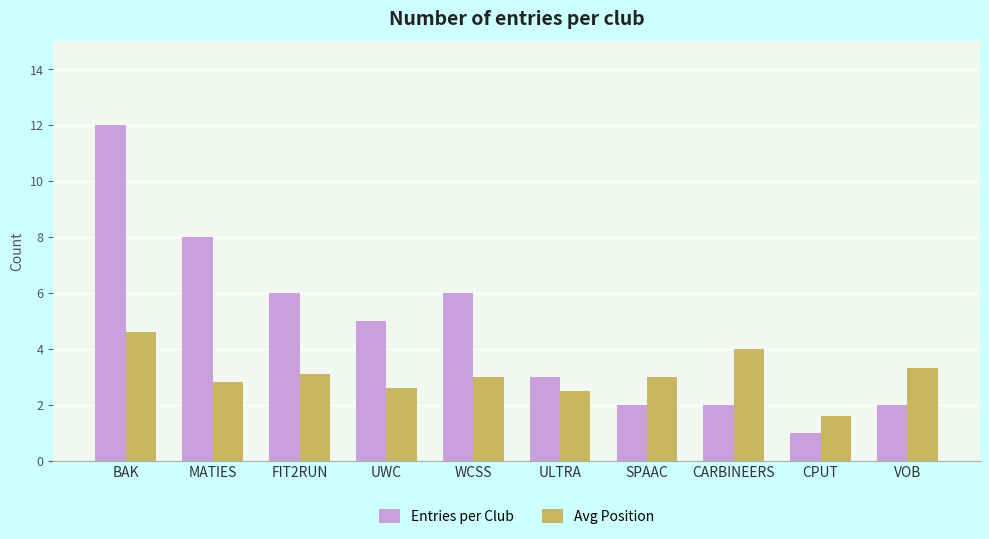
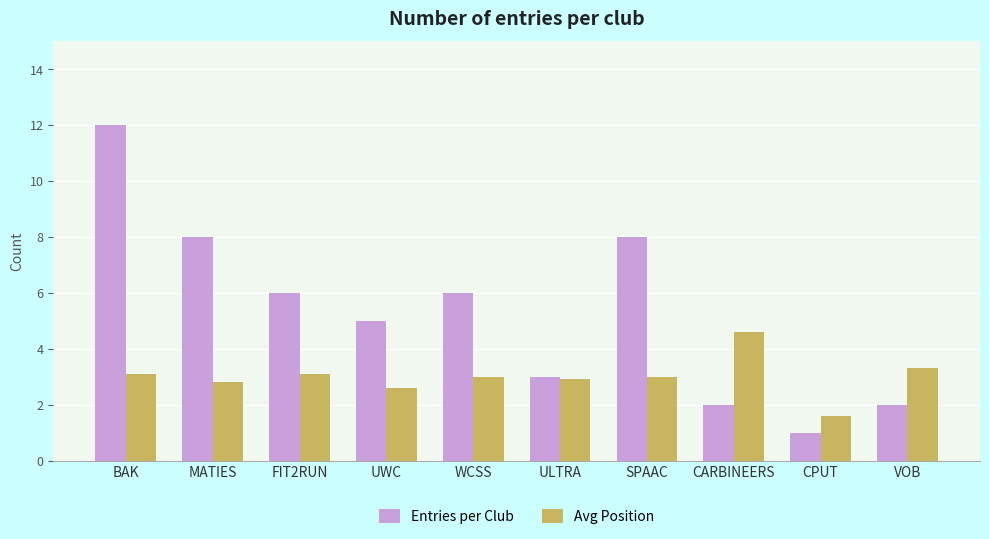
Avg Position, BAK: 4.6 -> 3.1
Avg Position, ULTRA: 2.5 -> 2.9
Entries per Club, SPAAC: 2 -> 8
Avg Position, CARBINEERS: 4.0 -> 4.6
